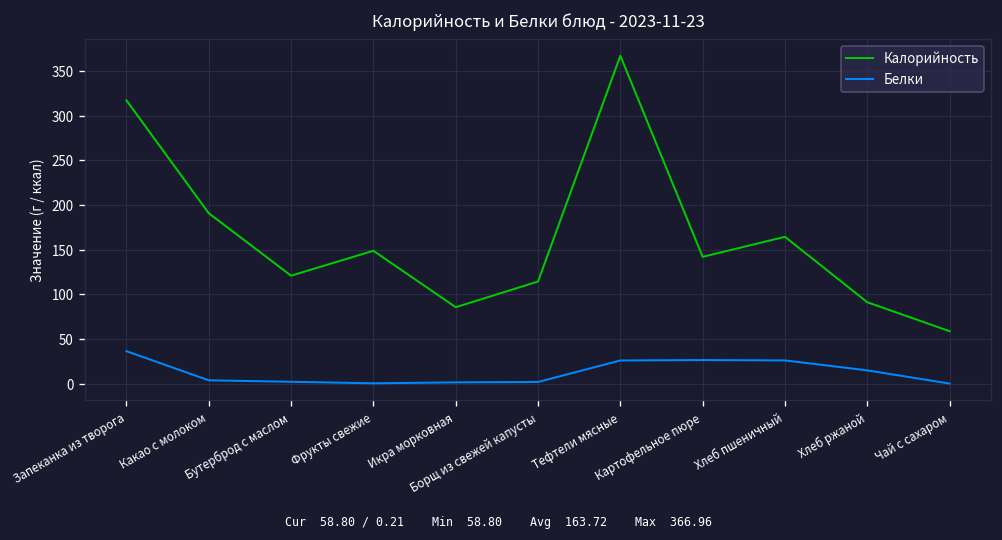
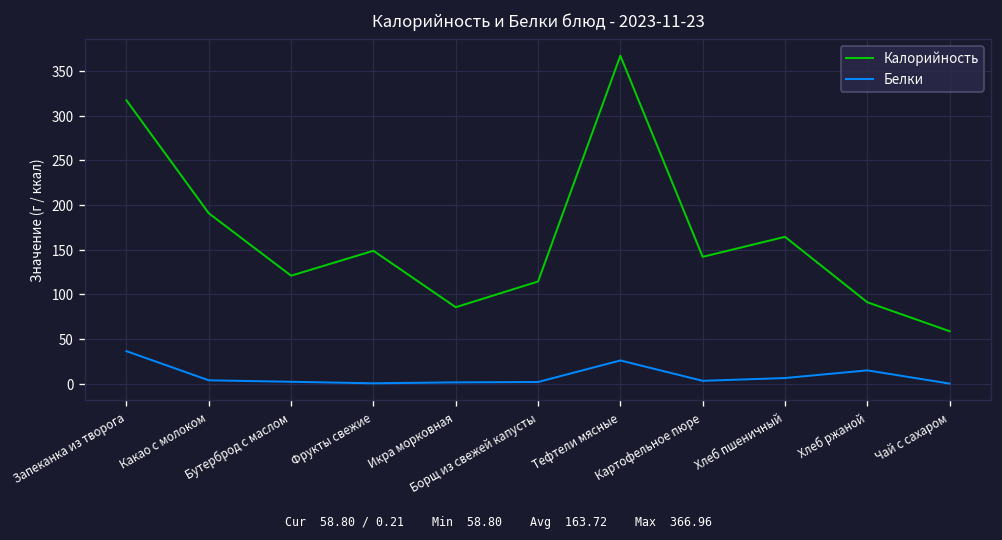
Белки, Картофельное пюре: 30 -> 0
Белки, Хлеб пшеничный: 30 -> 10
